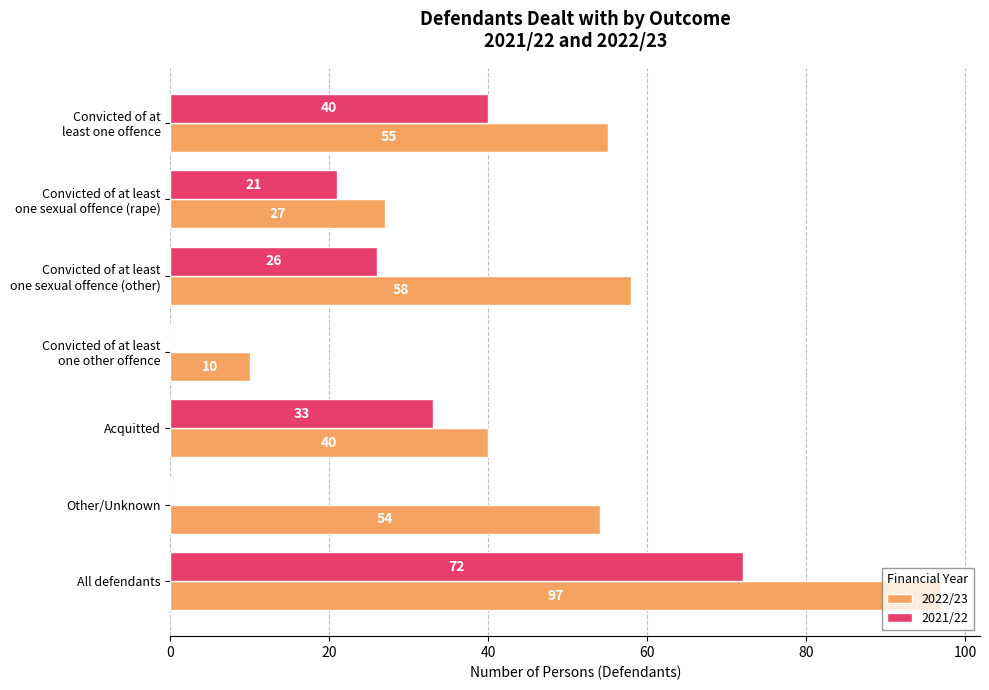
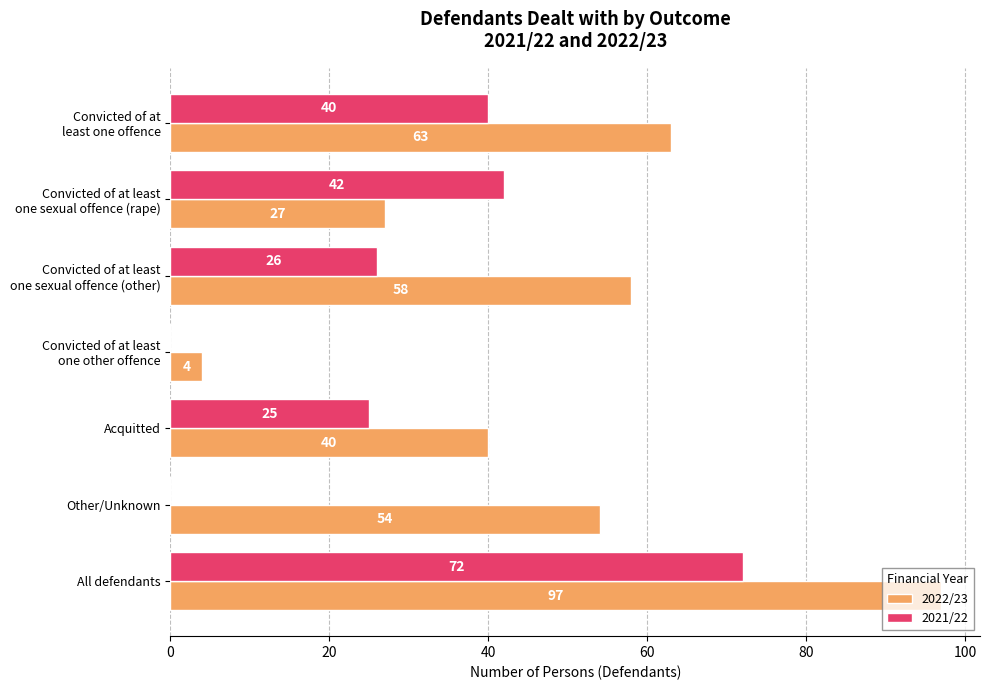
2022/23, Convicted of at least one offence: 55 -> 63
2021/22, Convicted of at least one sexual offence (rape): 21 -> 42
2022/23, Convicted of at least one other offence: 10 -> 4
2021/22, Acquitted: 33 -> 25
